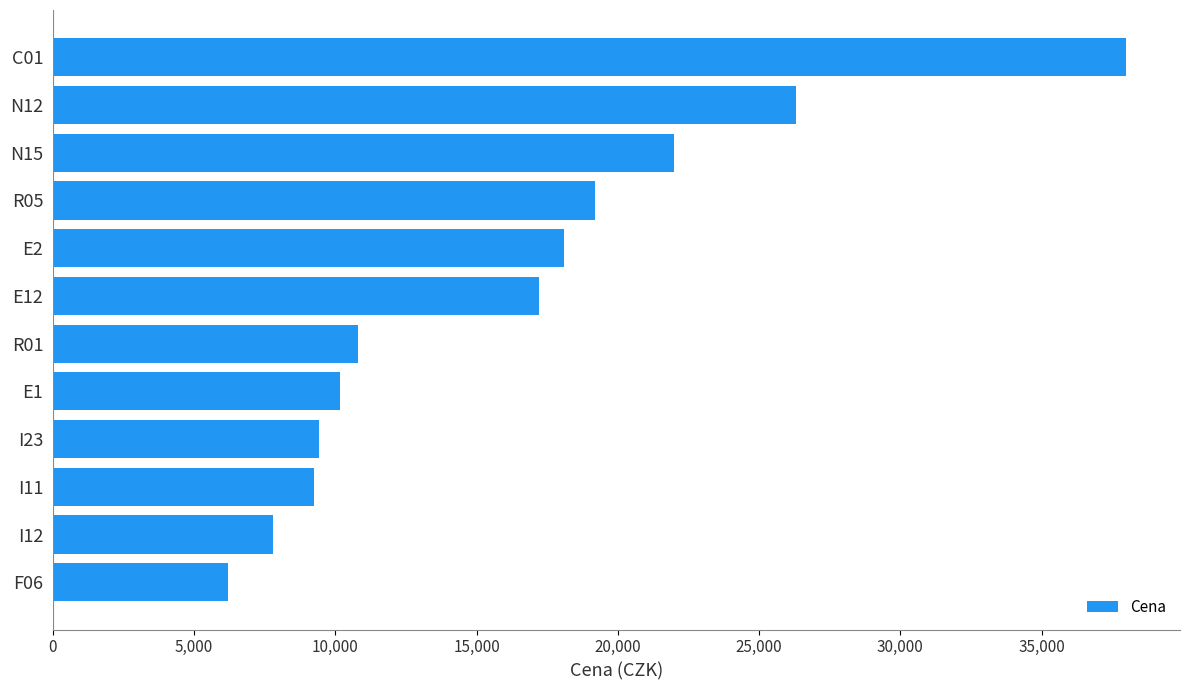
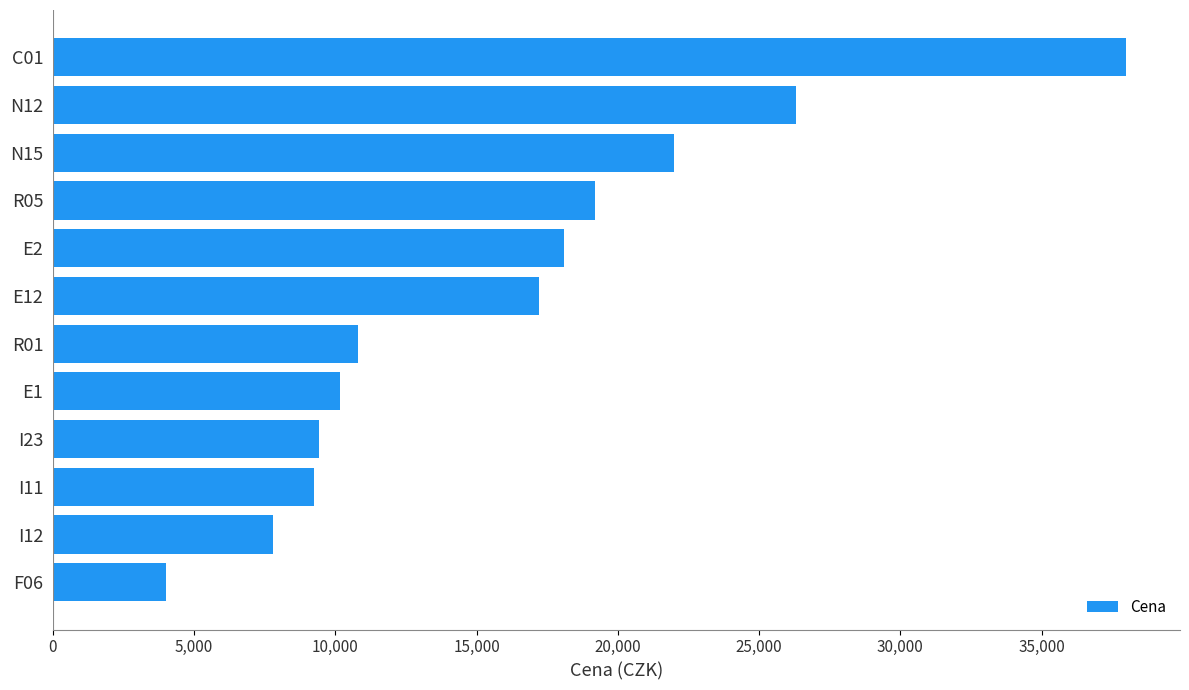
F06: 6,200 -> 4,000
